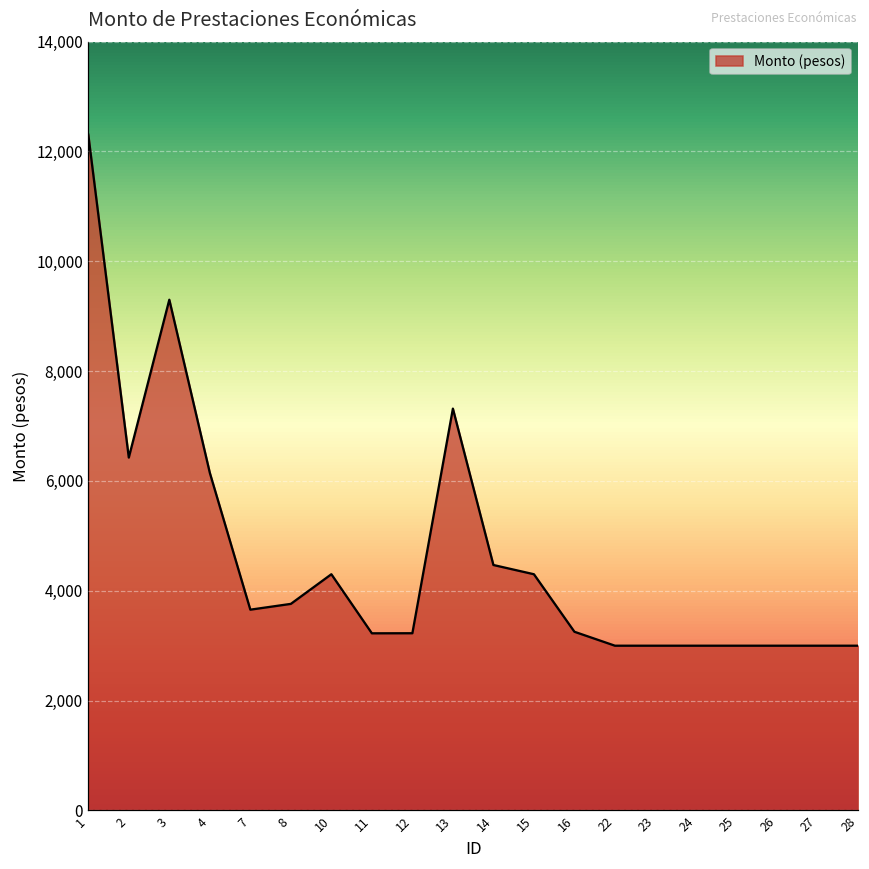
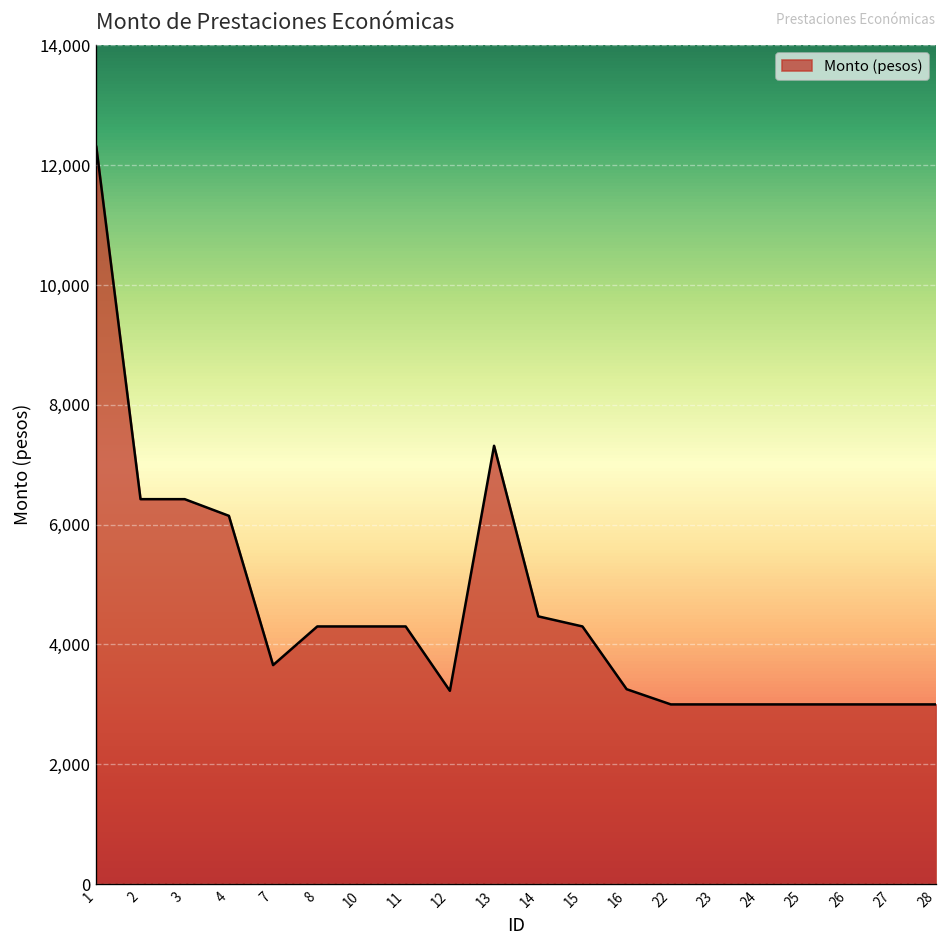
3: 9,300 -> 6,400
8: 3,800 -> 4,300
11: 3,200 -> 4,300
